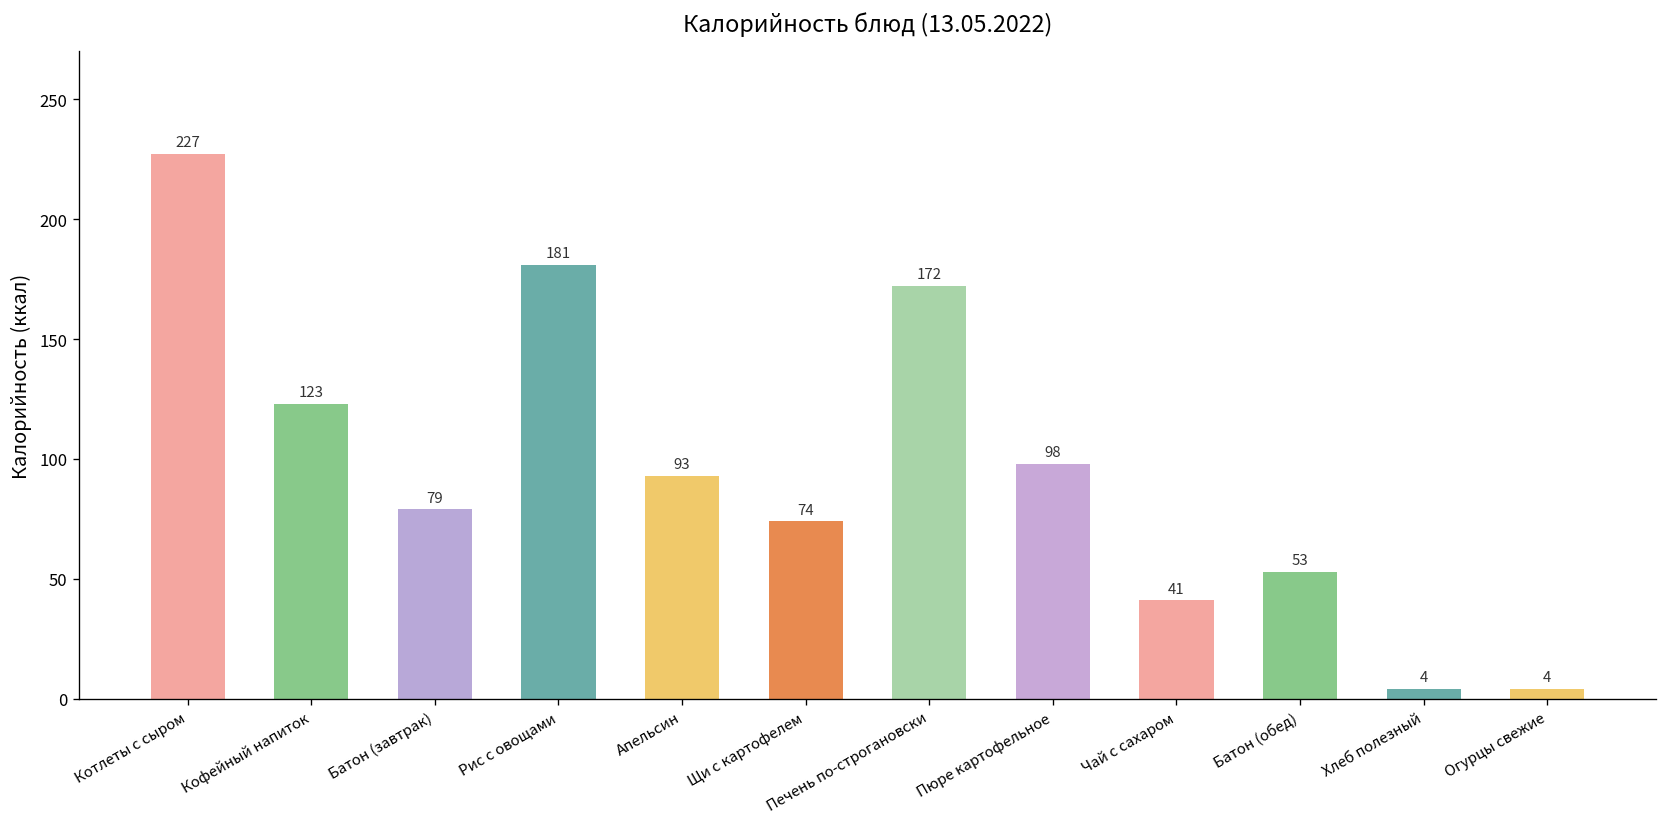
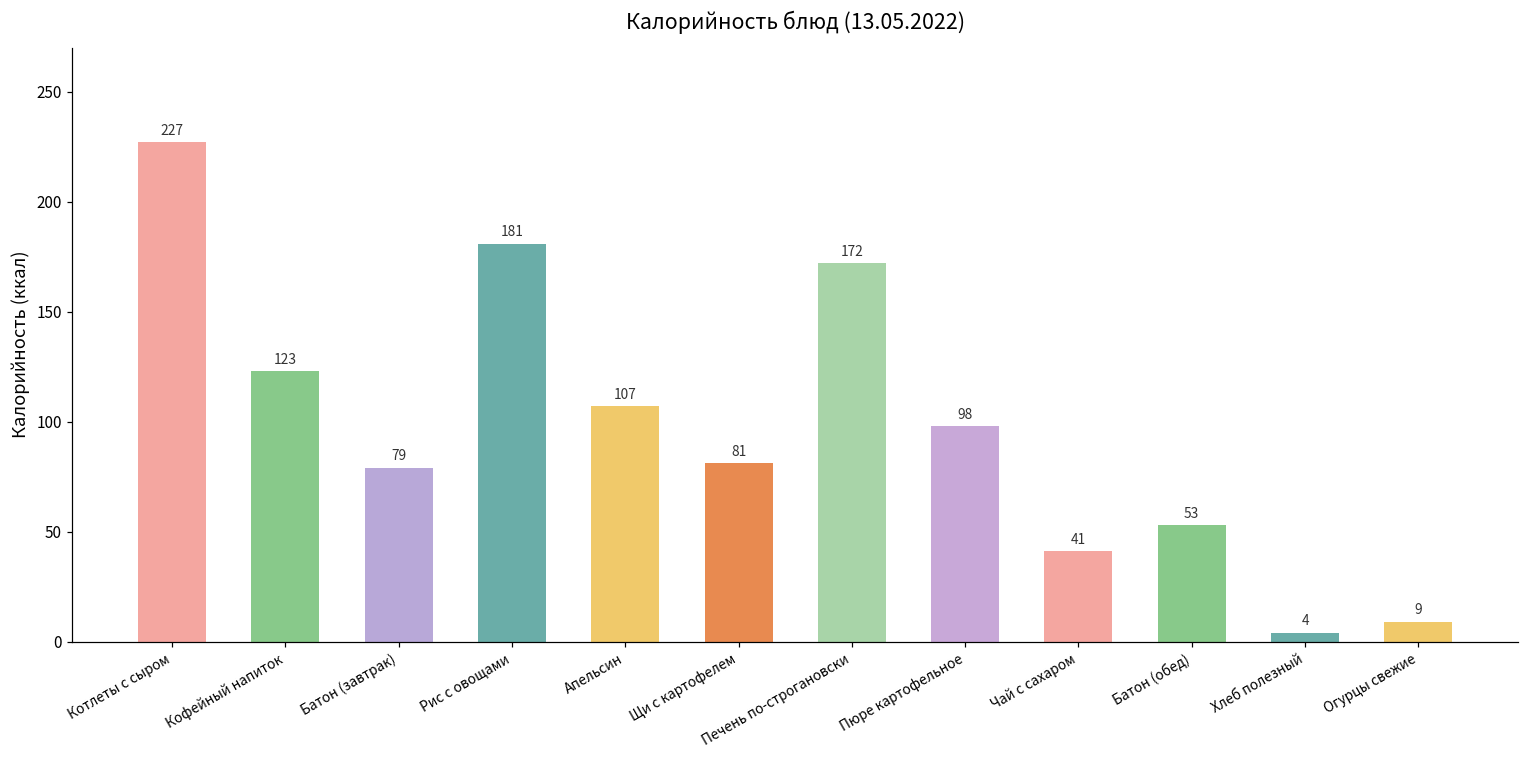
Апельсин: 93 -> 107
Щи с картофелем: 74 -> 81
Огурцы свежие: 4 -> 9
